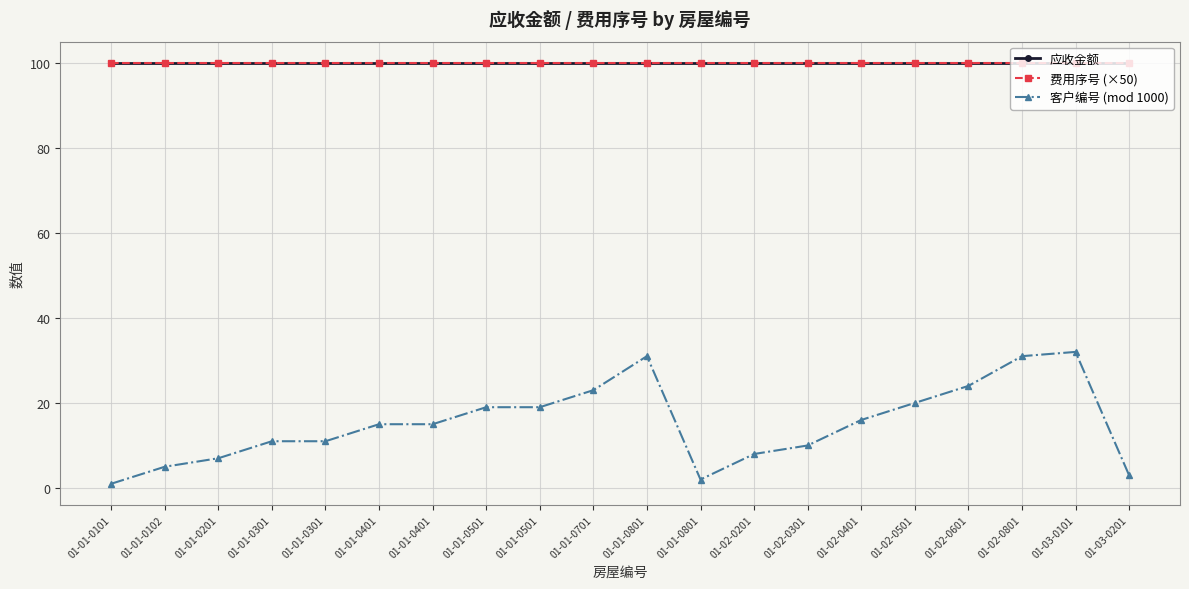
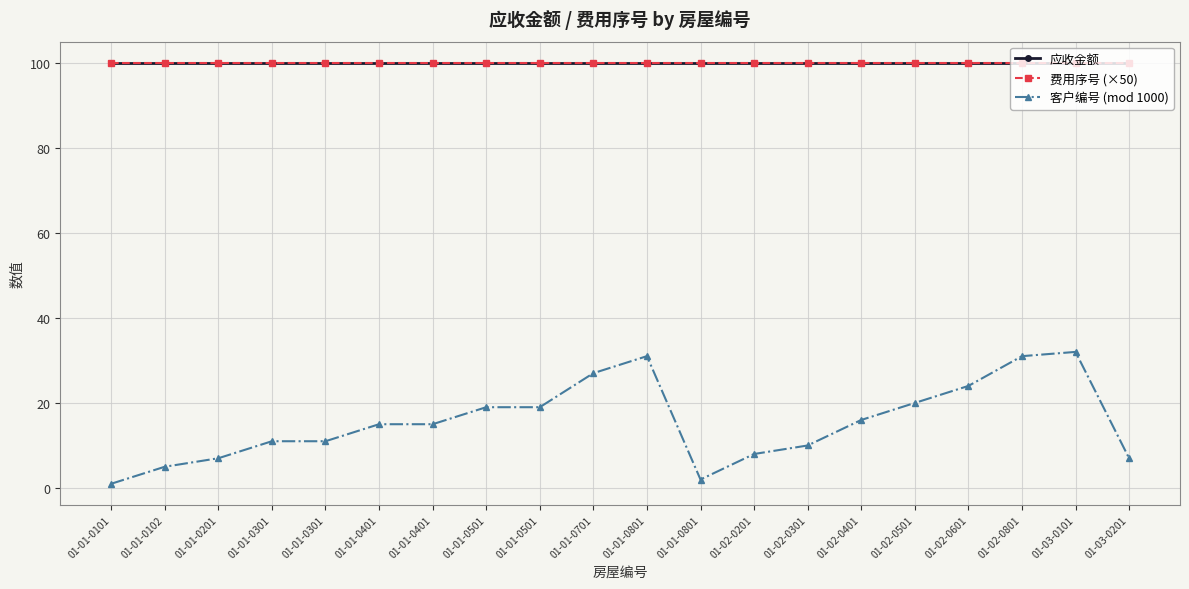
客户编号 (mod 1000), 01-01-0701: 23 -> 27
客户编号 (mod 1000), 01-03-0201: 3 -> 7
